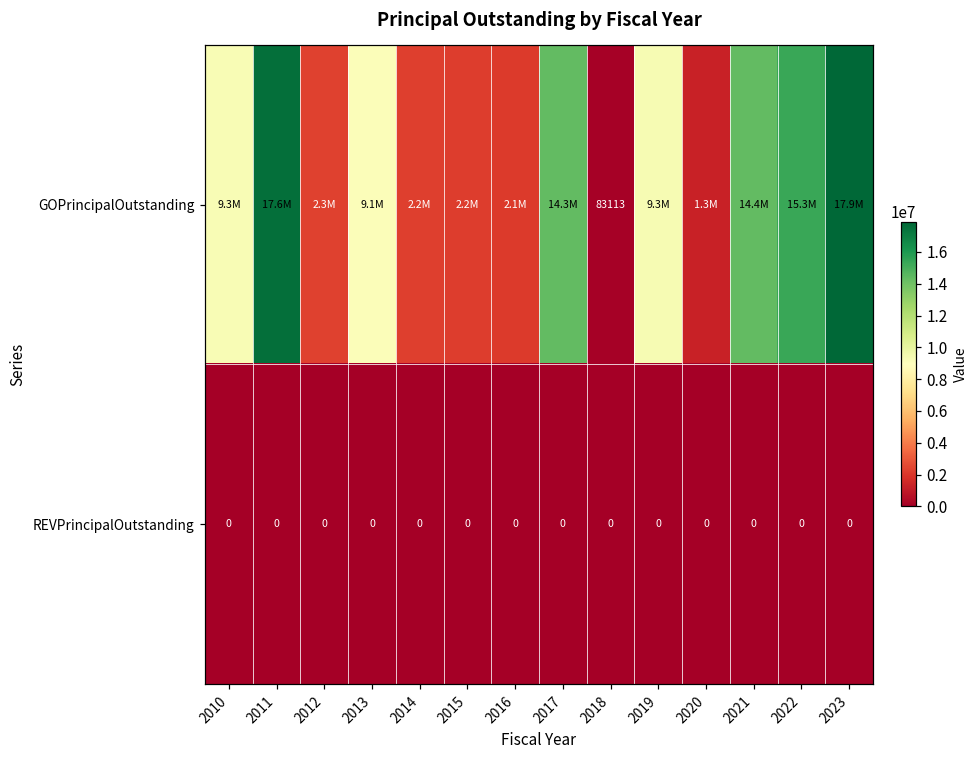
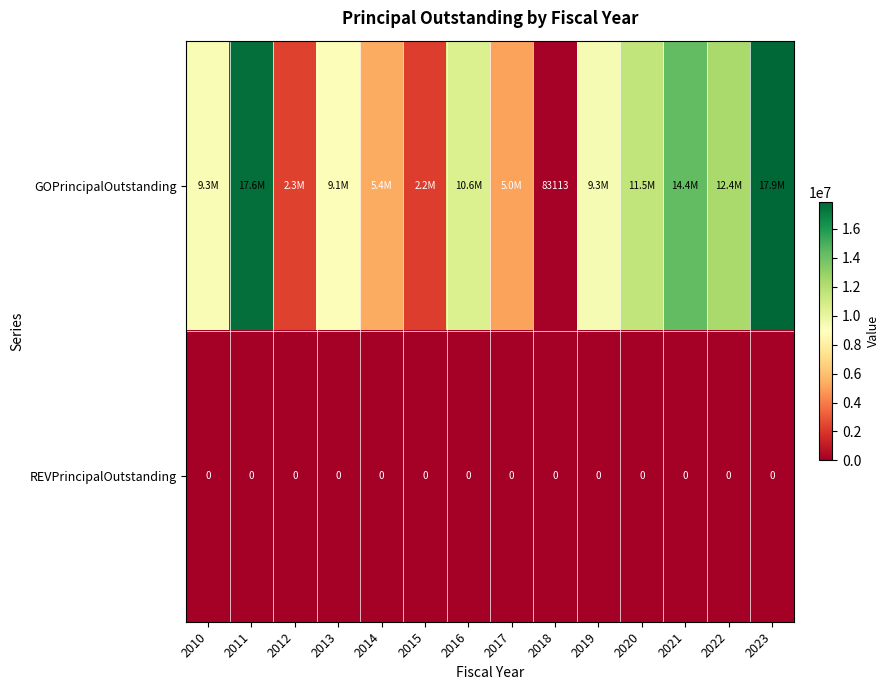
GOPrincipalOutstanding, 2014: 2.2M -> 5.4M
GOPrincipalOutstanding, 2016: 2.1M -> 10.6M
GOPrincipalOutstanding, 2017: 14.3M -> 5.0M
GOPrincipalOutstanding, 2020: 1.3M -> 11.5M
GOPrincipalOutstanding, 2022: 15.3M -> 12.4M
